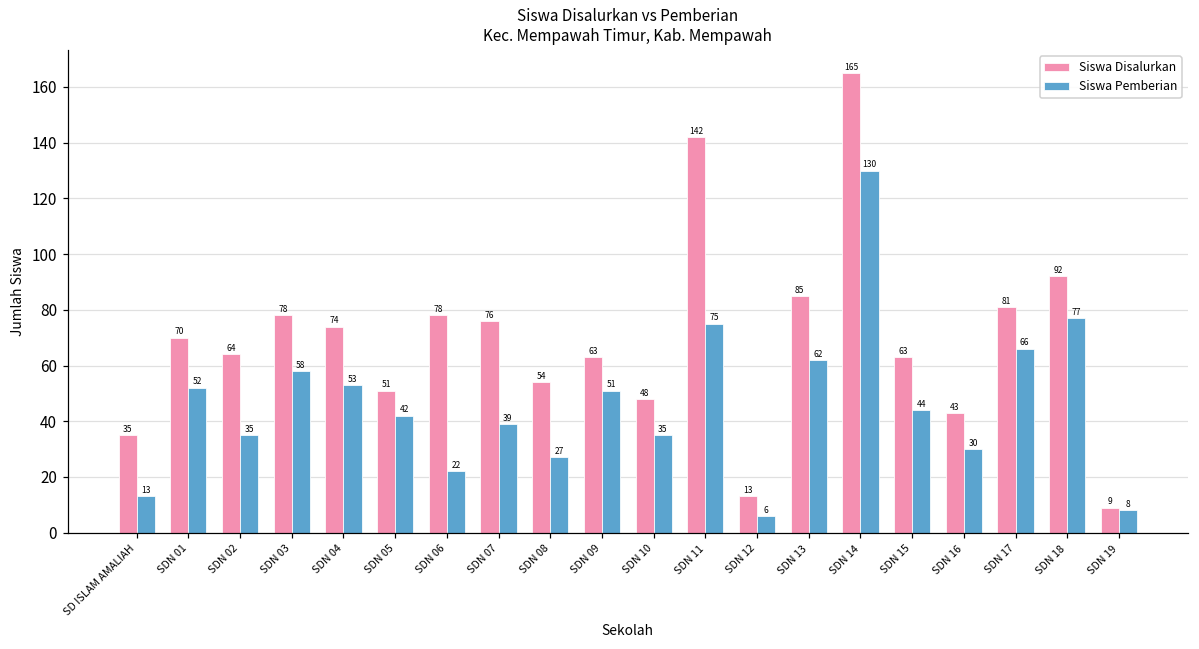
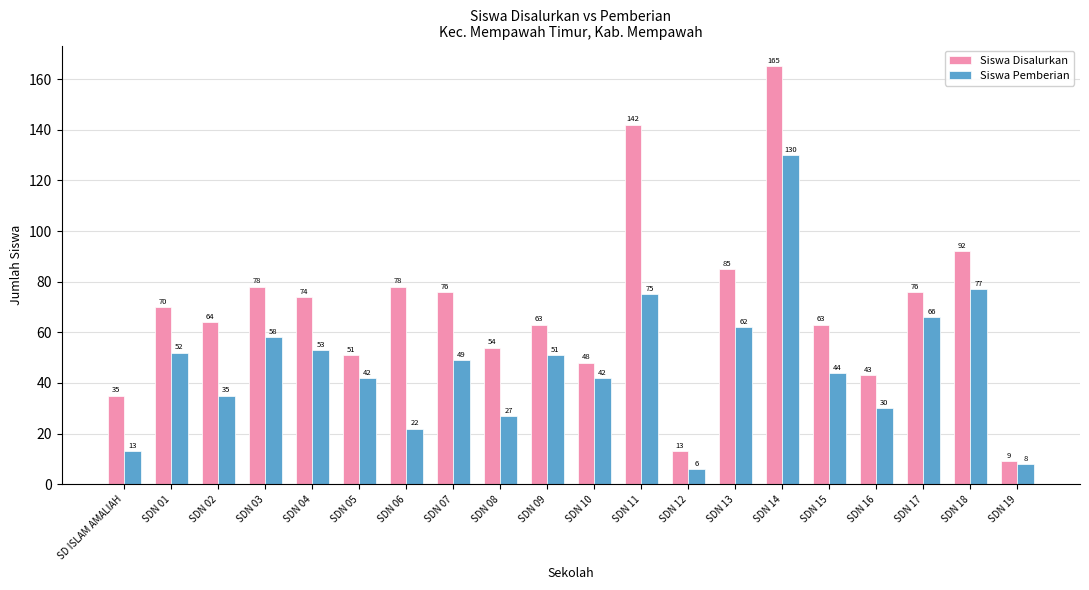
Siswa Pemberian, SDN 07: 39 -> 49
Siswa Pemberian, SDN 10: 35 -> 42
Siswa Disalurkan, SDN 17: 81 -> 76
